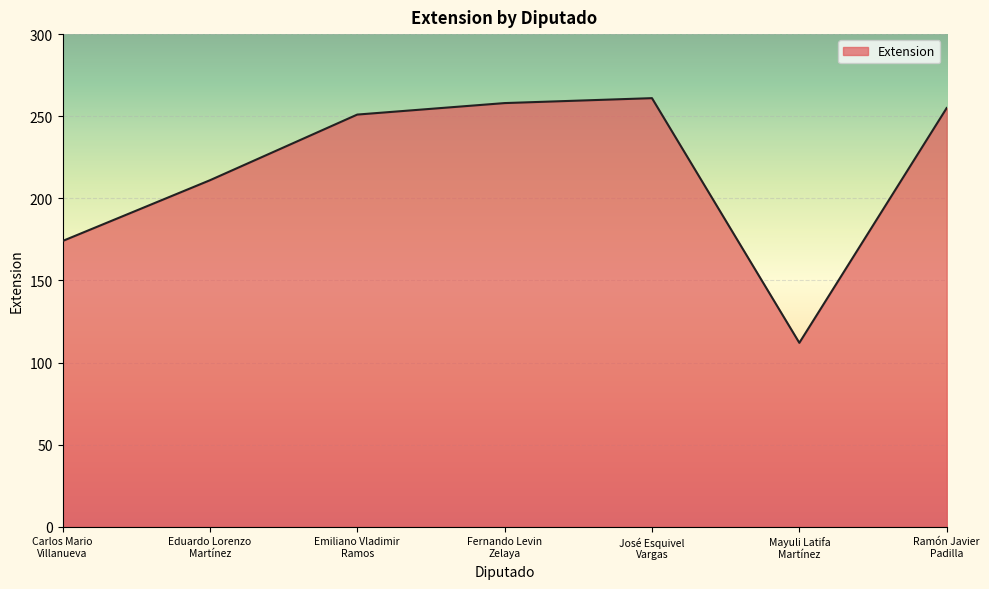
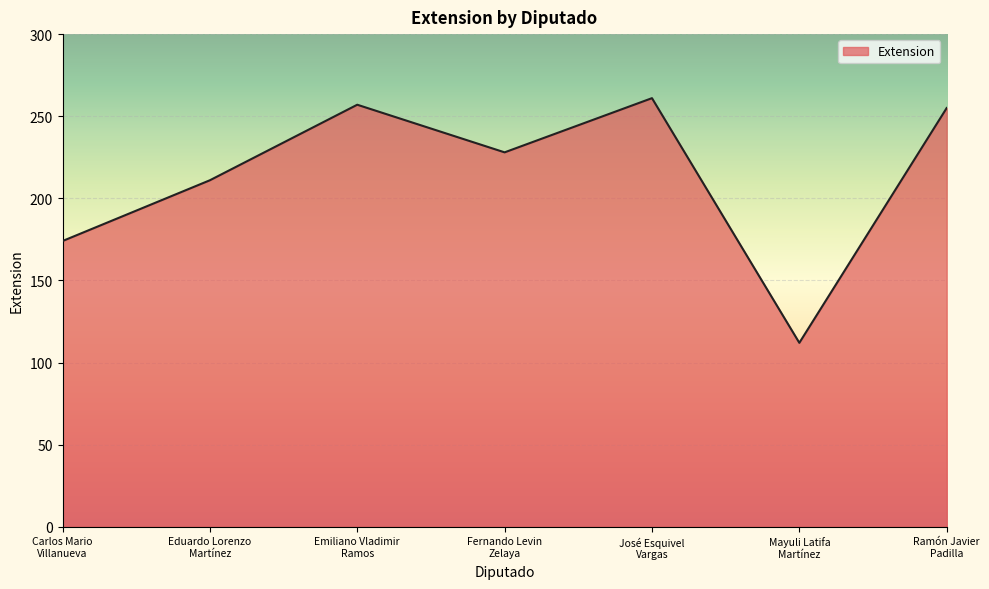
Emiliano Vladimir Ramos: 251 -> 257
Fernando Levin Zelaya: 258 -> 228
